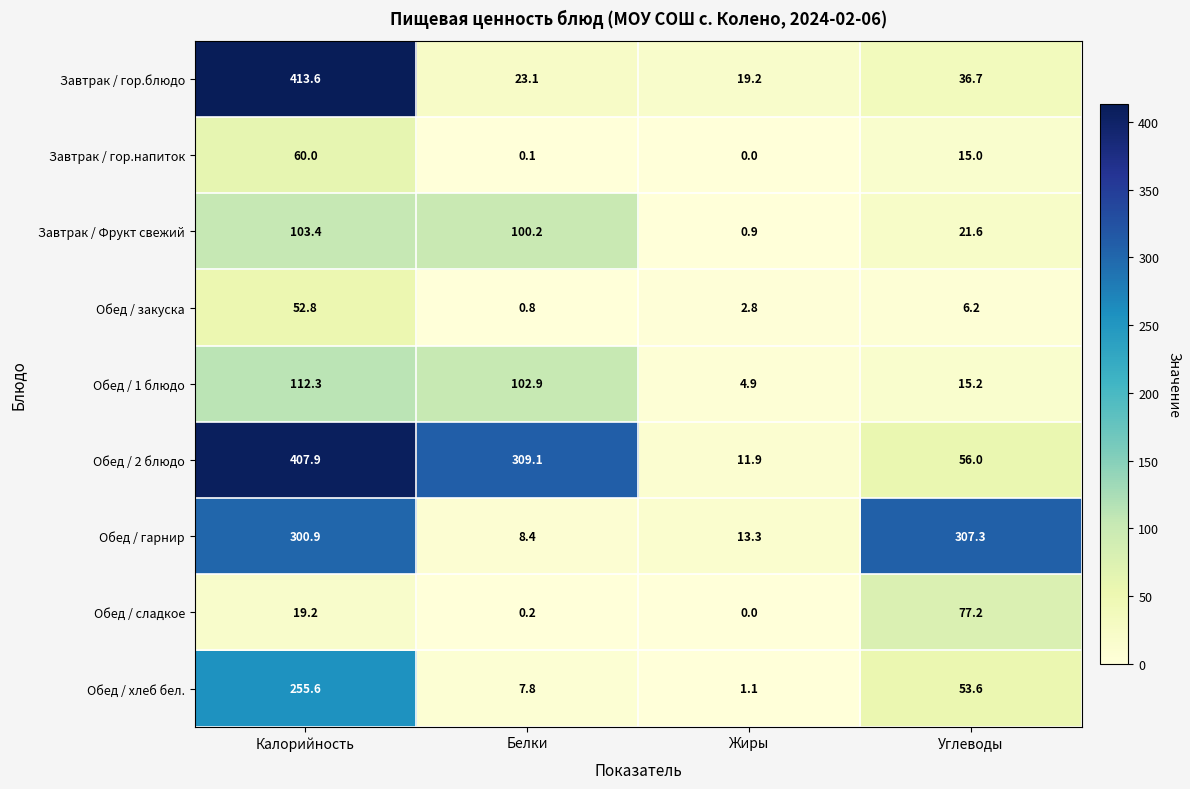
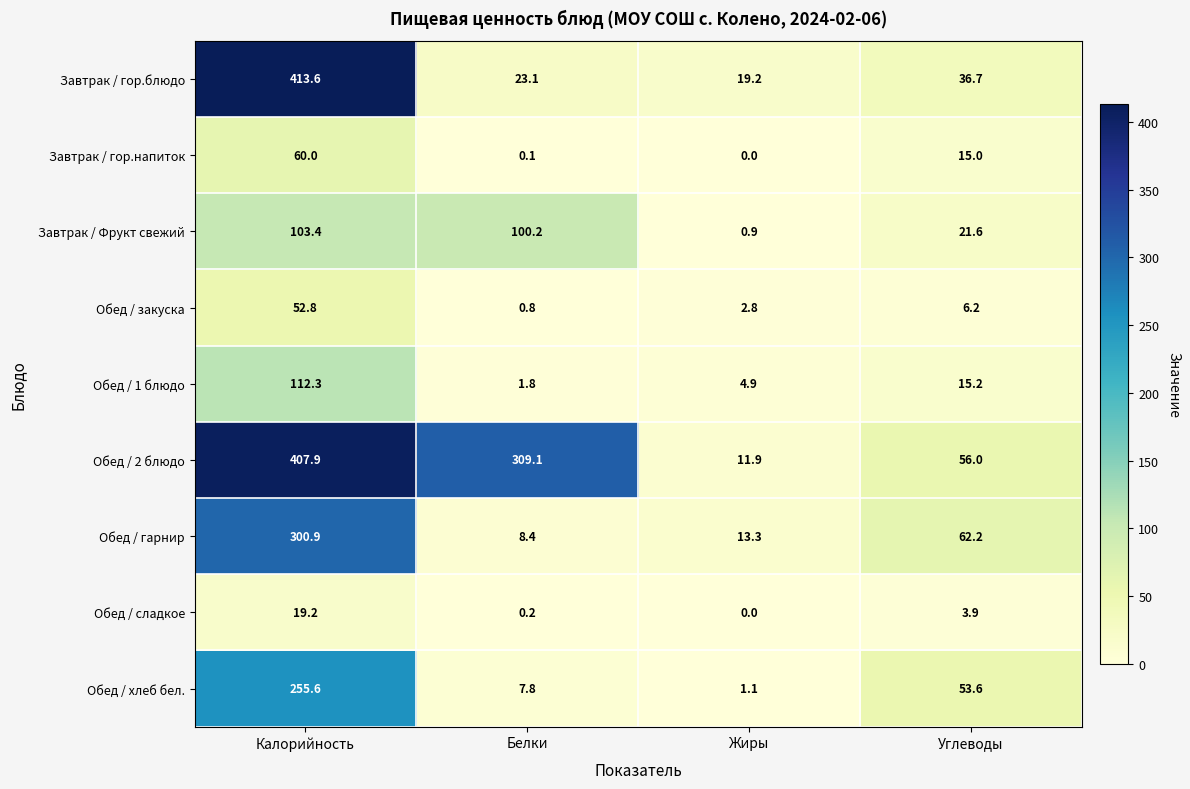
Обед / 1 блюдо, Белки: 102.9 -> 1.8
Обед / гарнир, Углеводы: 307.3 -> 62.2
Обед / сладкое, Углеводы: 77.2 -> 3.9
